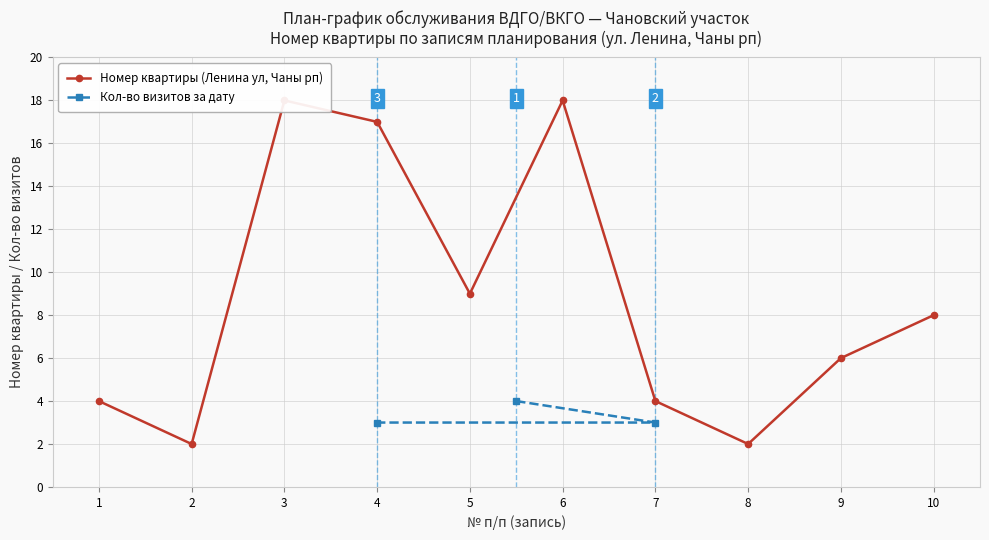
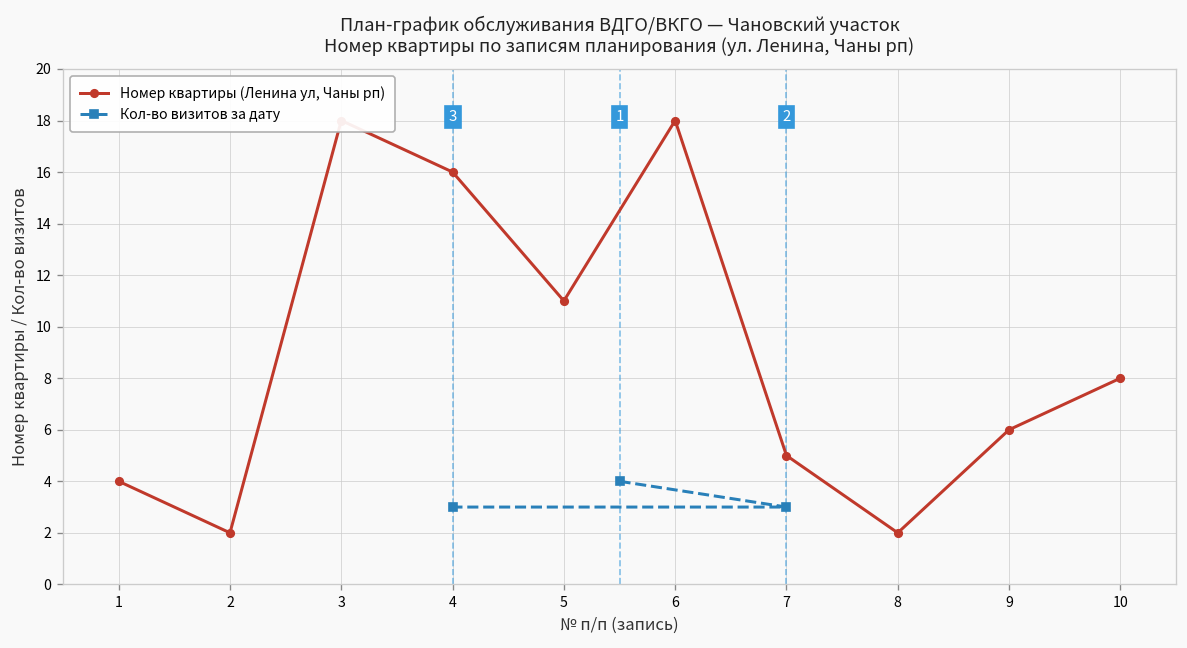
Номер квартиры (Ленина ул, Чаны рп), 4: 17 -> 16
Номер квартиры (Ленина ул, Чаны рп), 5: 9 -> 11
Номер квартиры (Ленина ул, Чаны рп), 7: 4 -> 5
